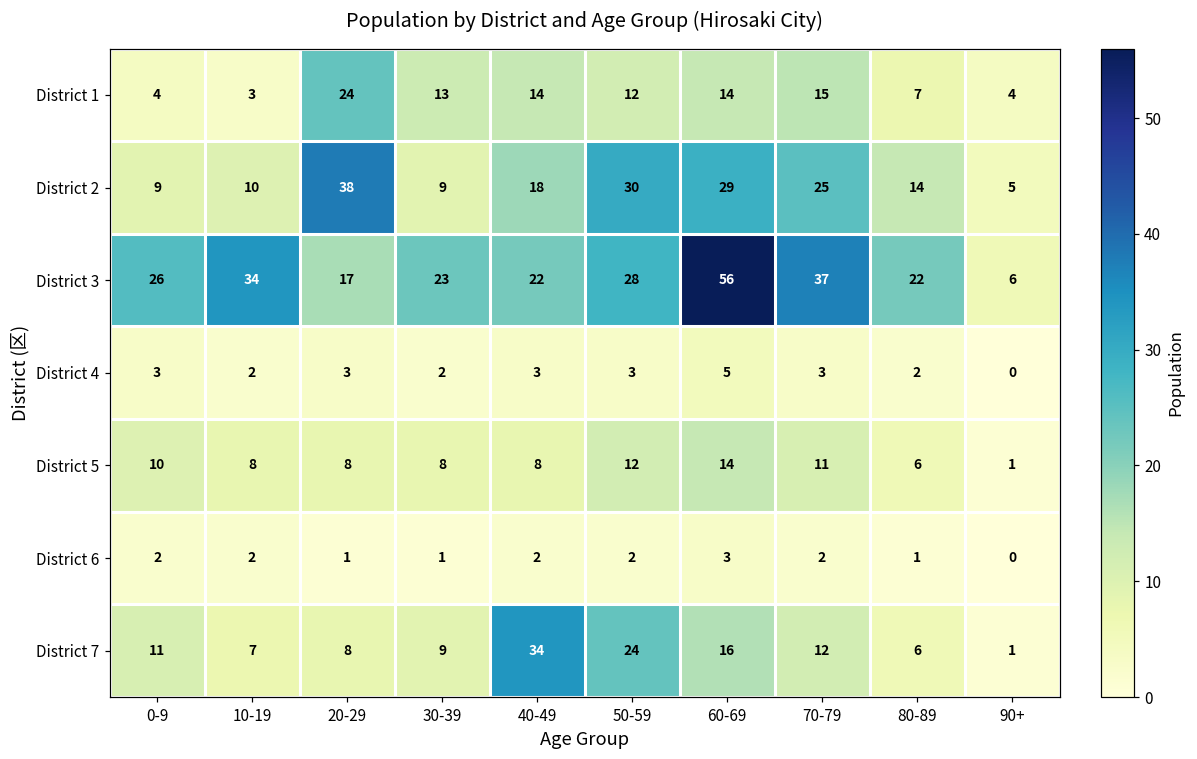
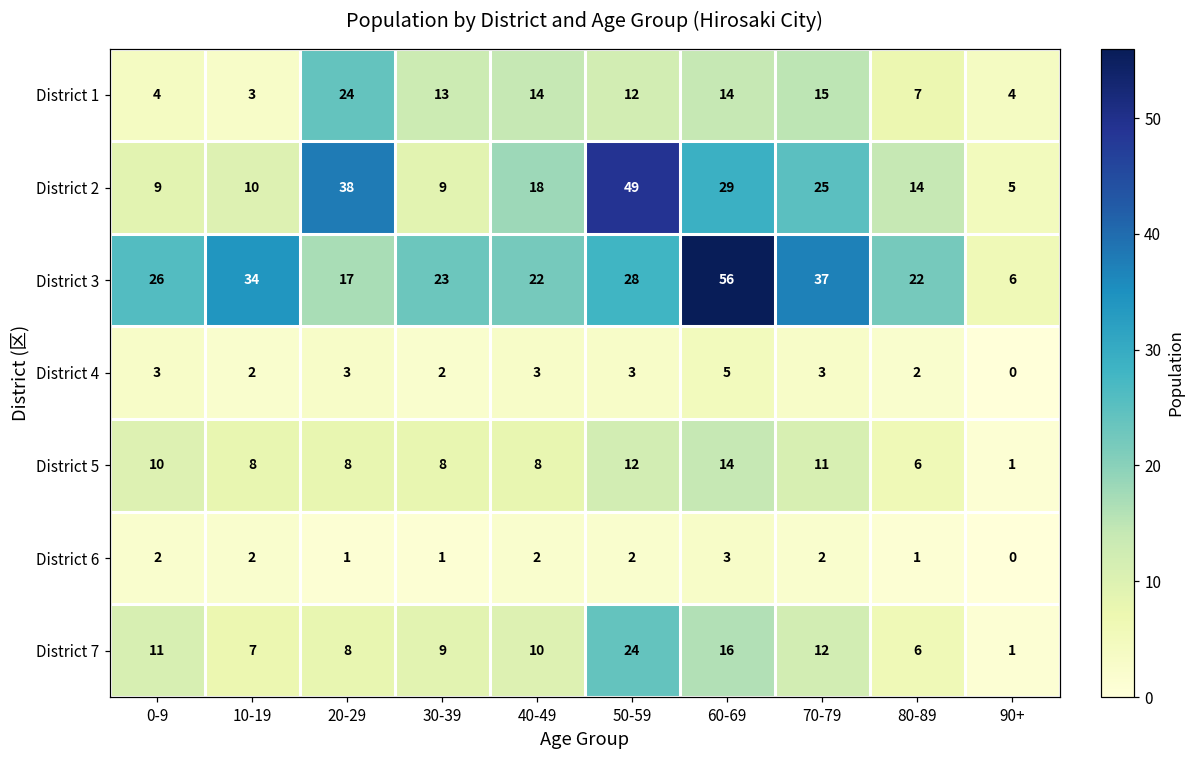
District 2, 50-59: 30 -> 49
District 7, 40-49: 34 -> 10
